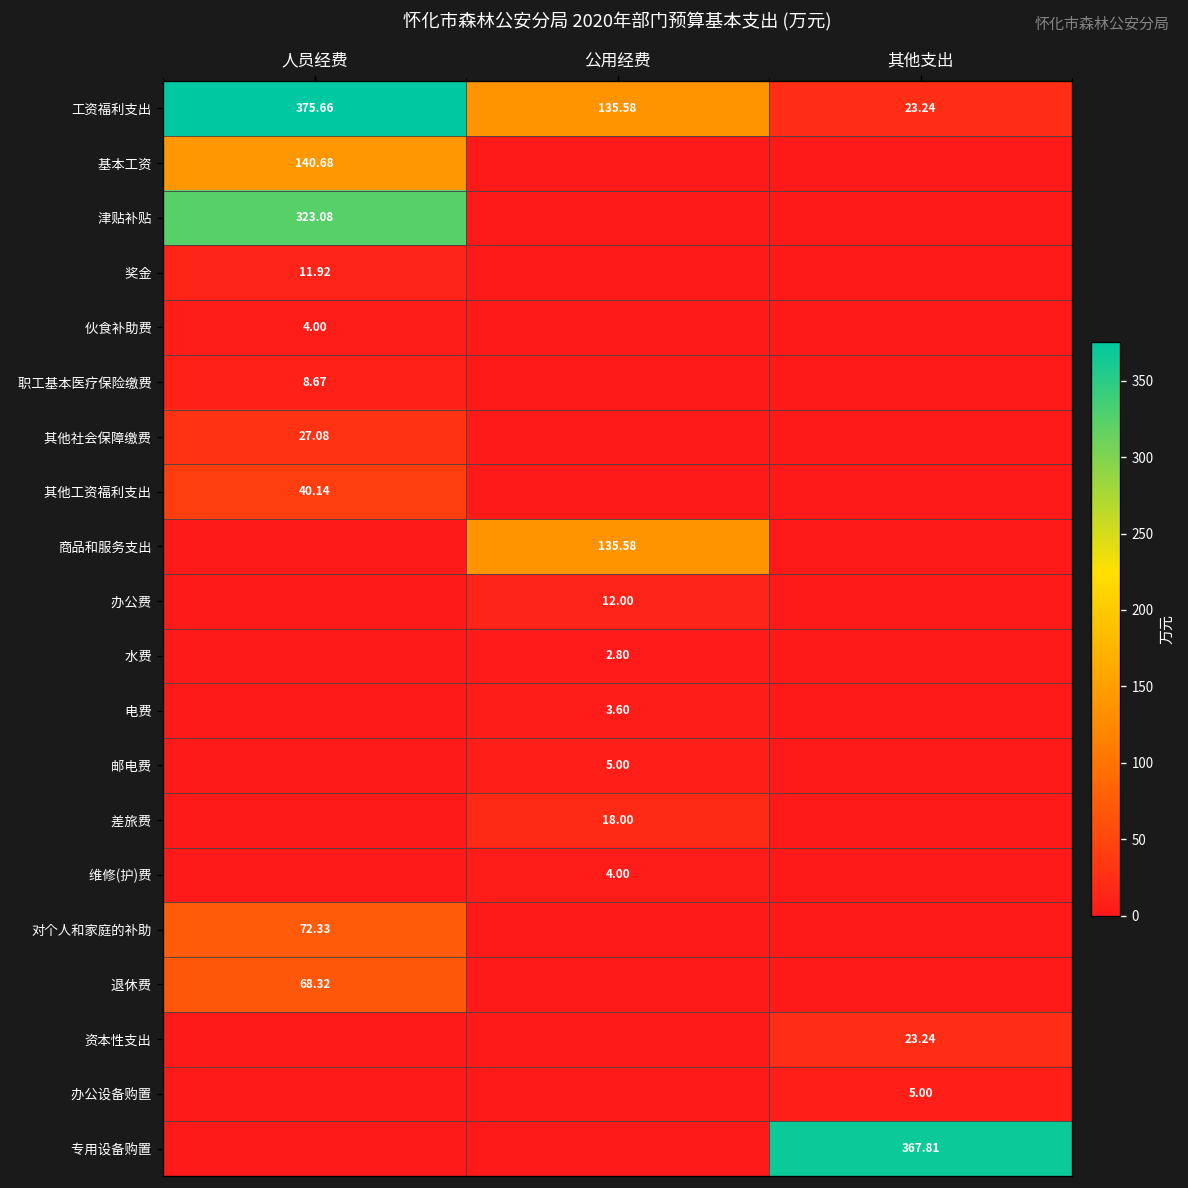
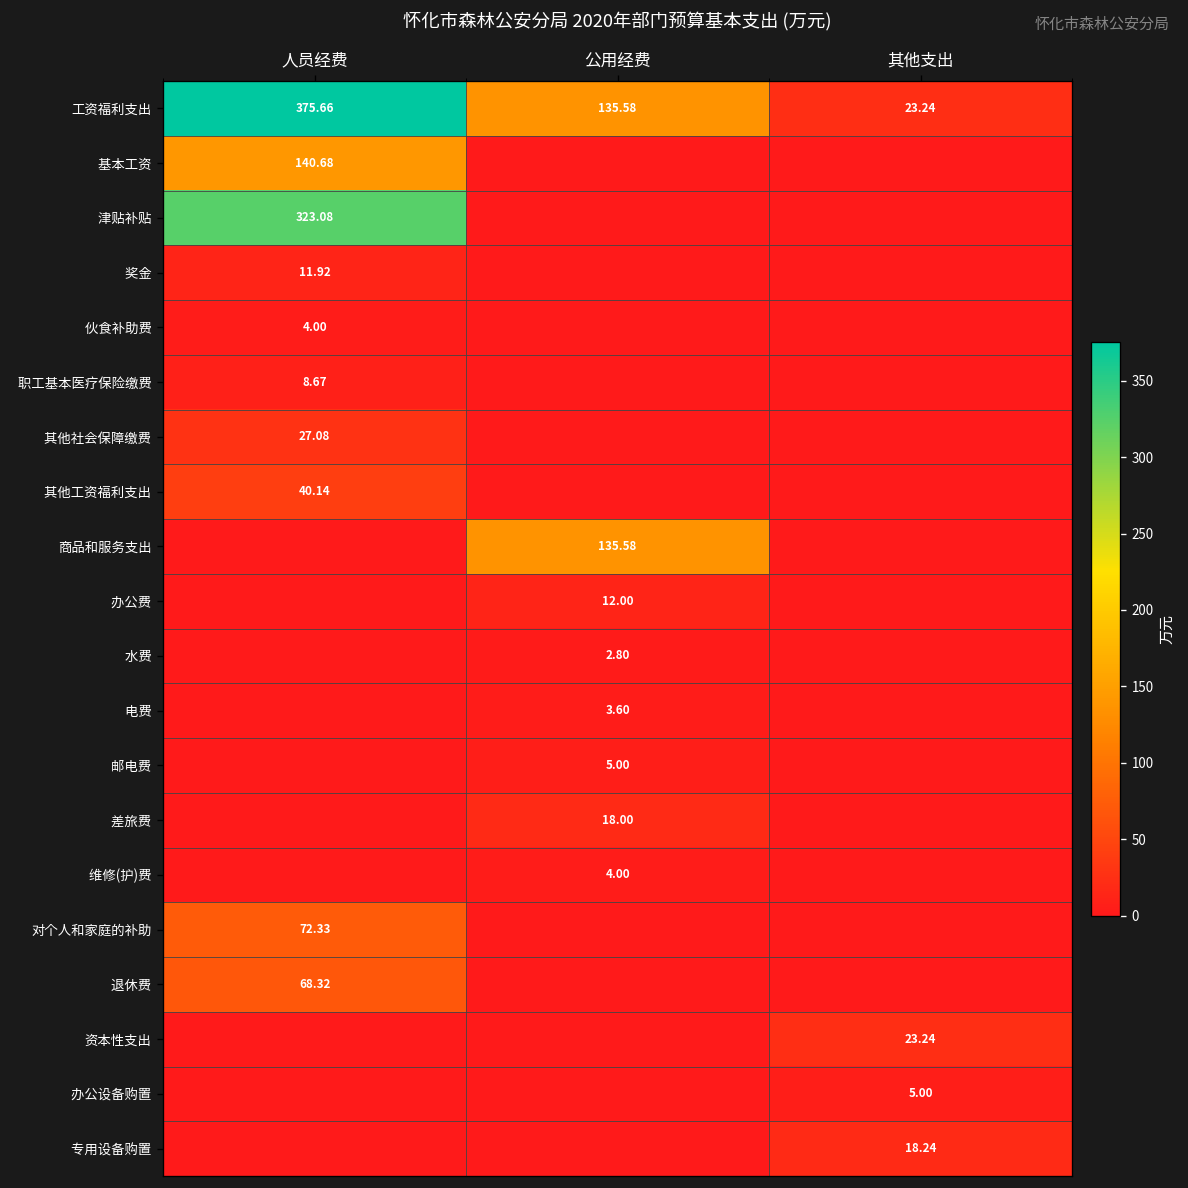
专用设备购置, 其他支出: 367.81 -> 18.24
